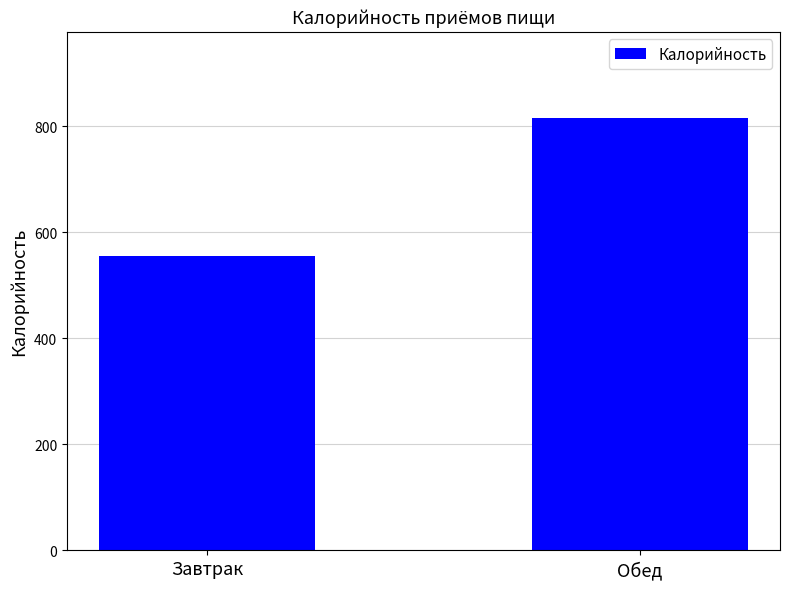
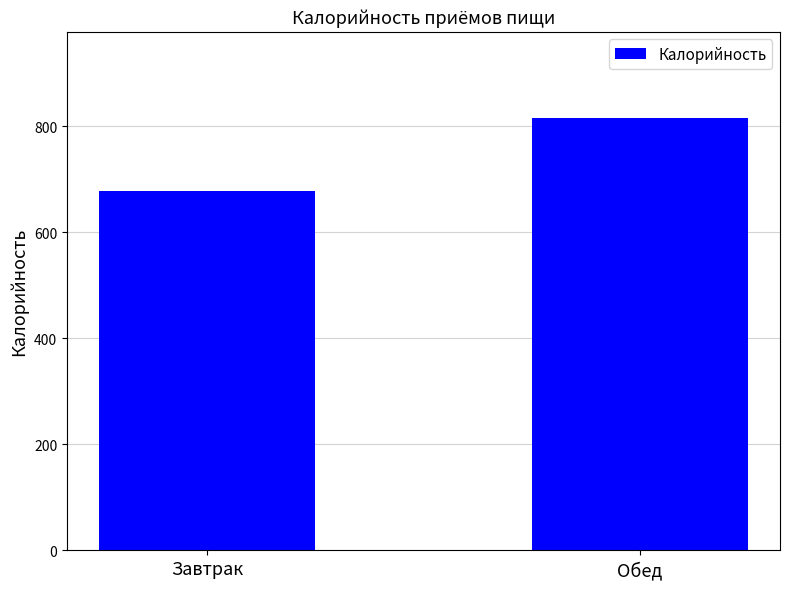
Завтрак: 560 -> 680
